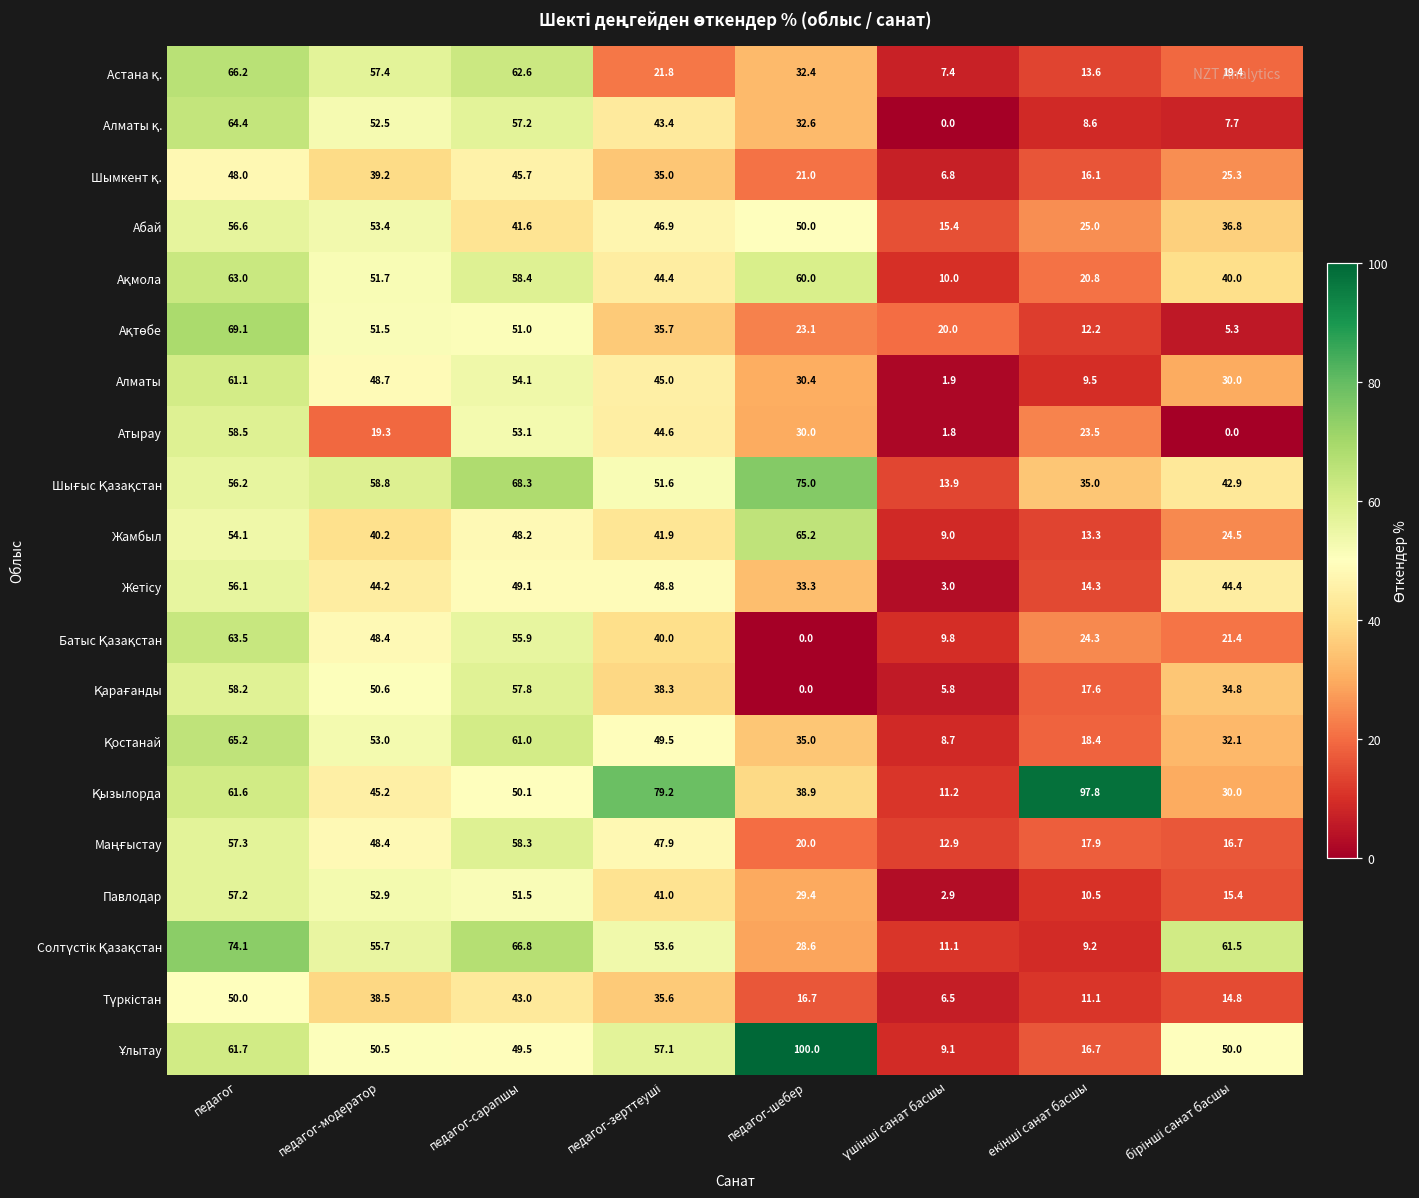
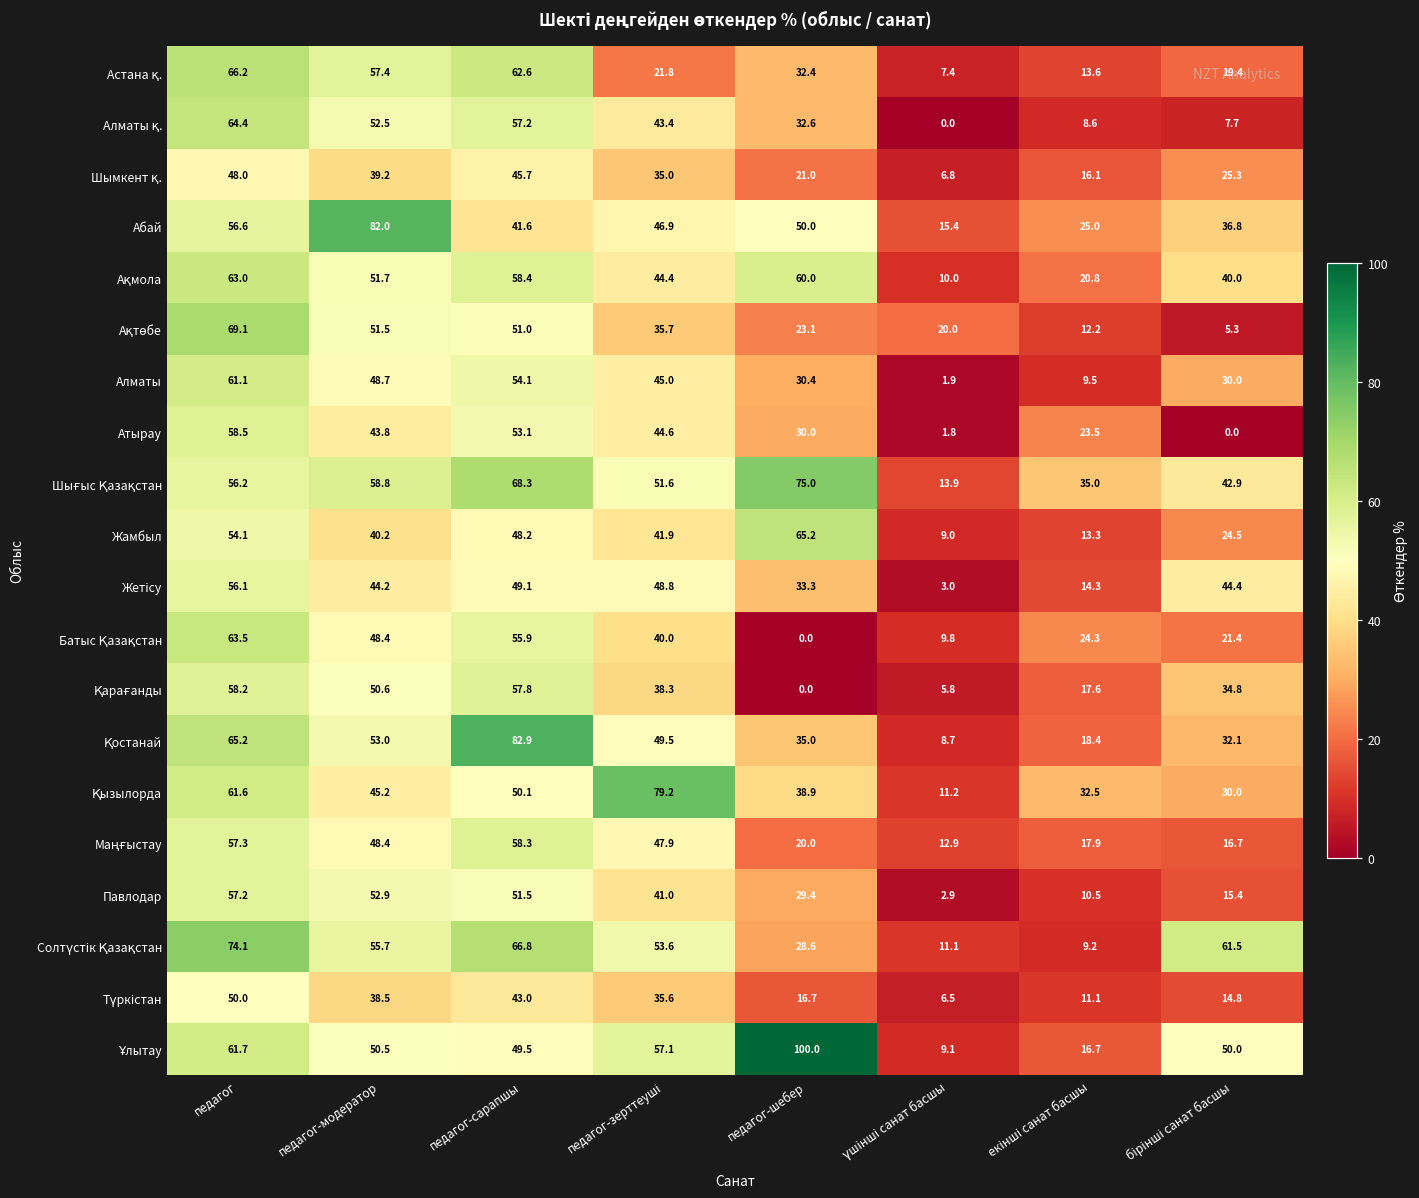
Абай, педагог-модератор: 53.4 -> 82.0
Атырау, педагог-модератор: 19.3 -> 43.8
Қостанай, педагог-сарапшы: 61.0 -> 82.9
Қызылорда, екінші санат басшы: 97.8 -> 32.5
